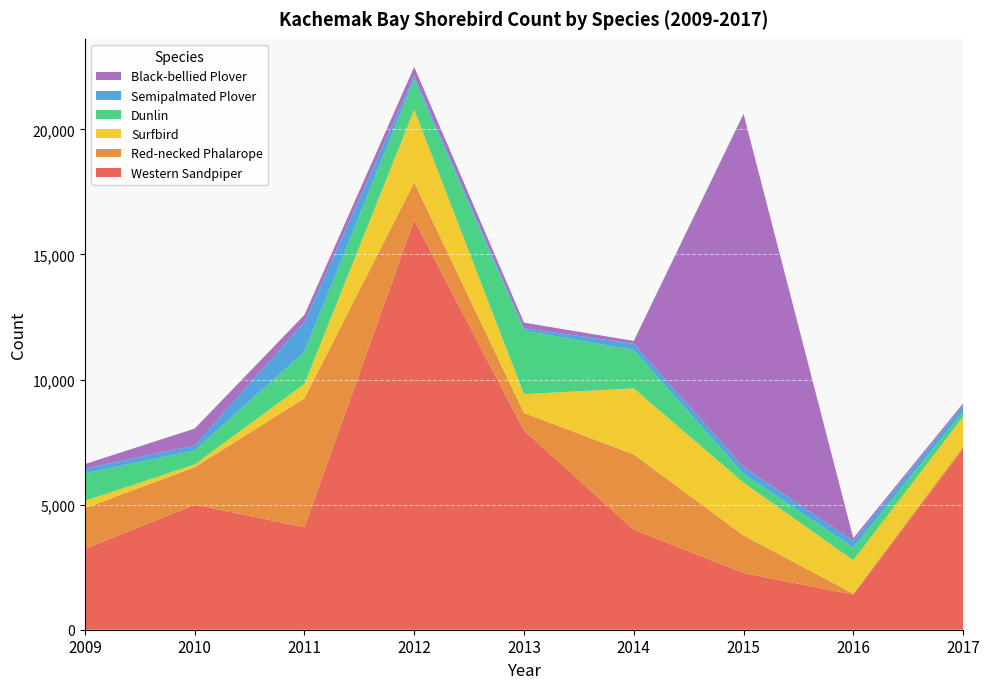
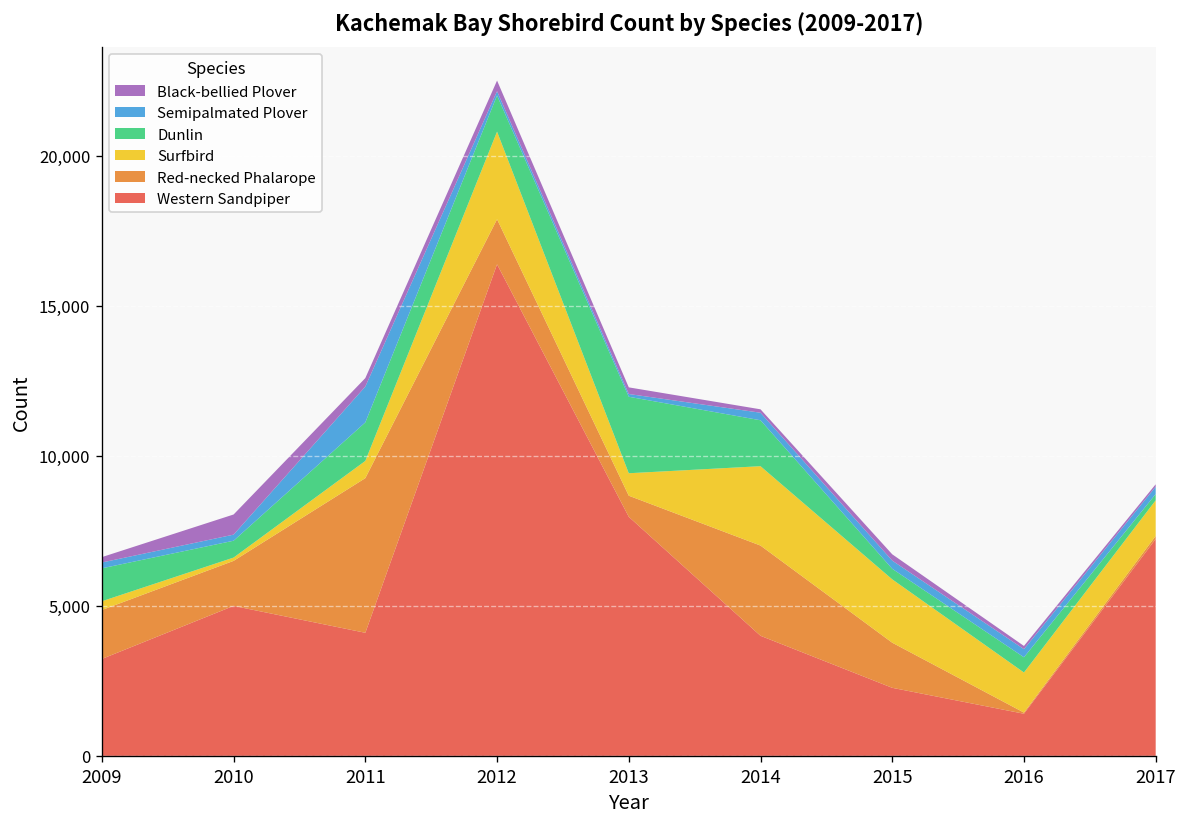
Black-bellied Plover, 2015: 14,100 -> 200
